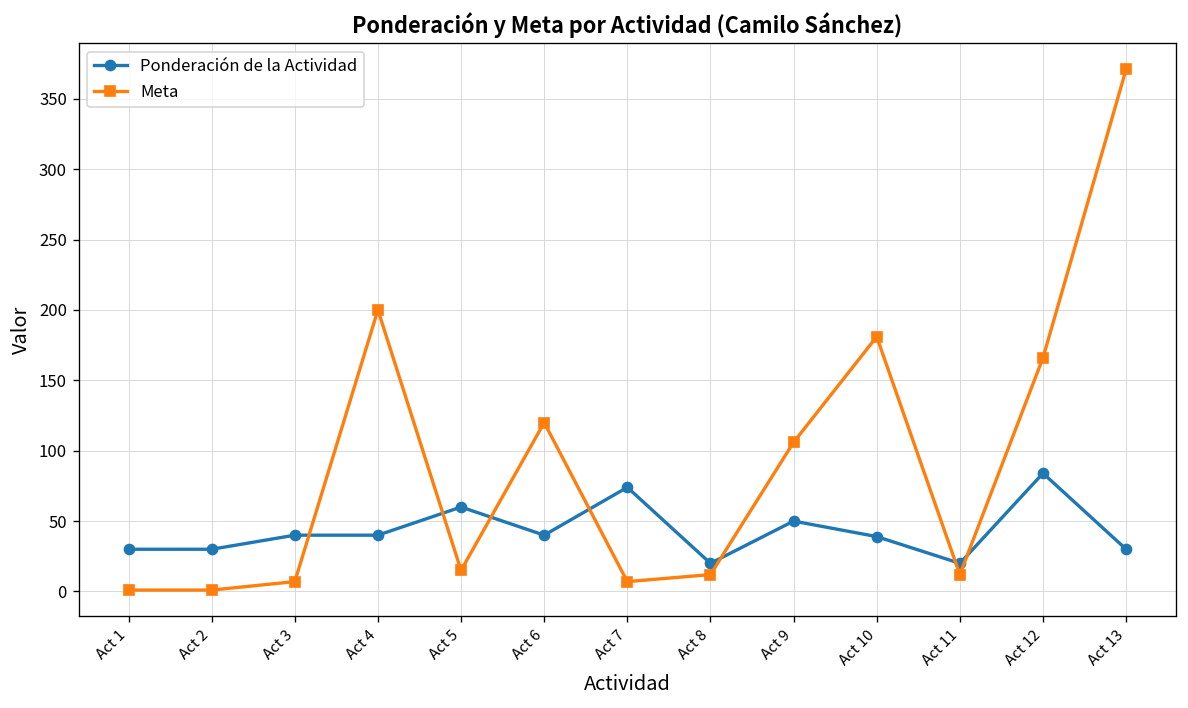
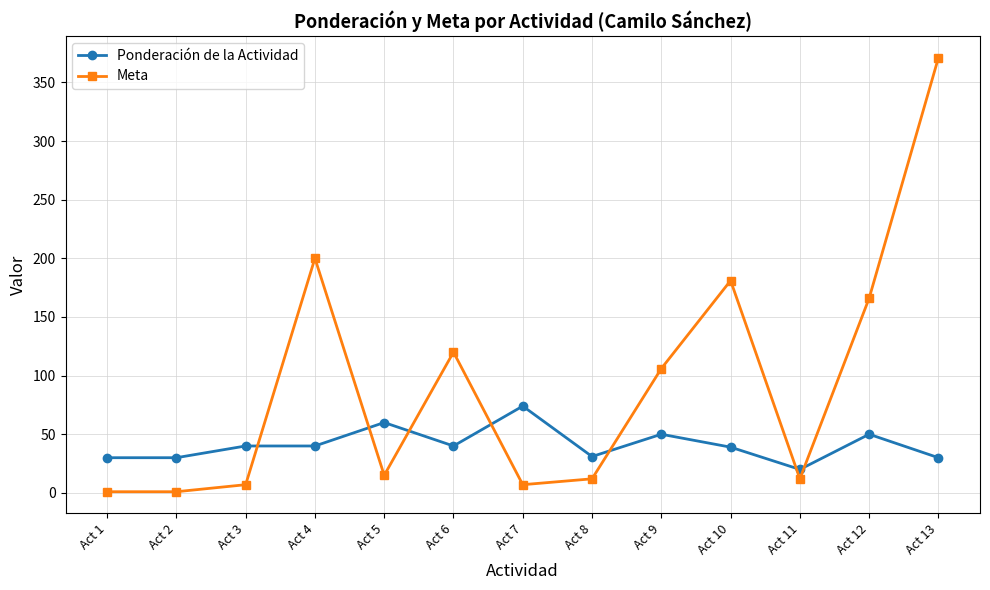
Ponderación de la Actividad, Act 8: 20 -> 31
Ponderación de la Actividad, Act 12: 84 -> 50
